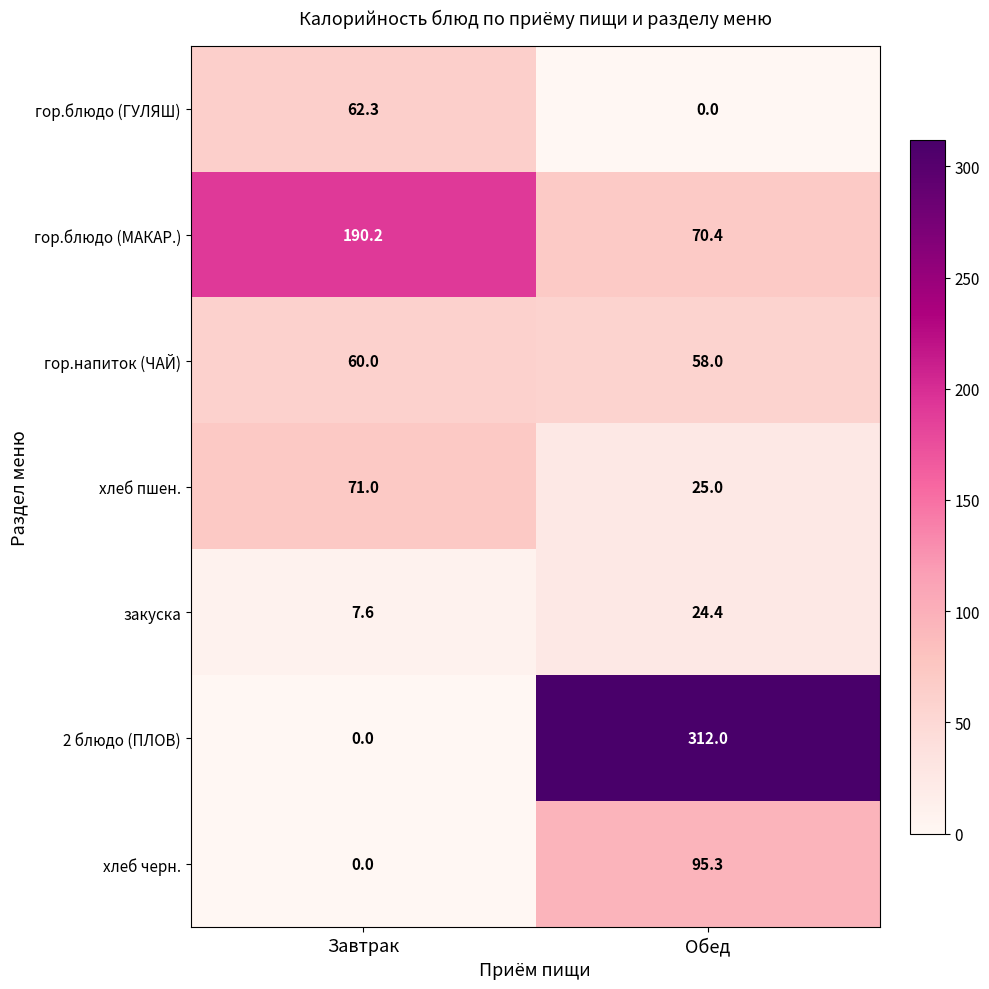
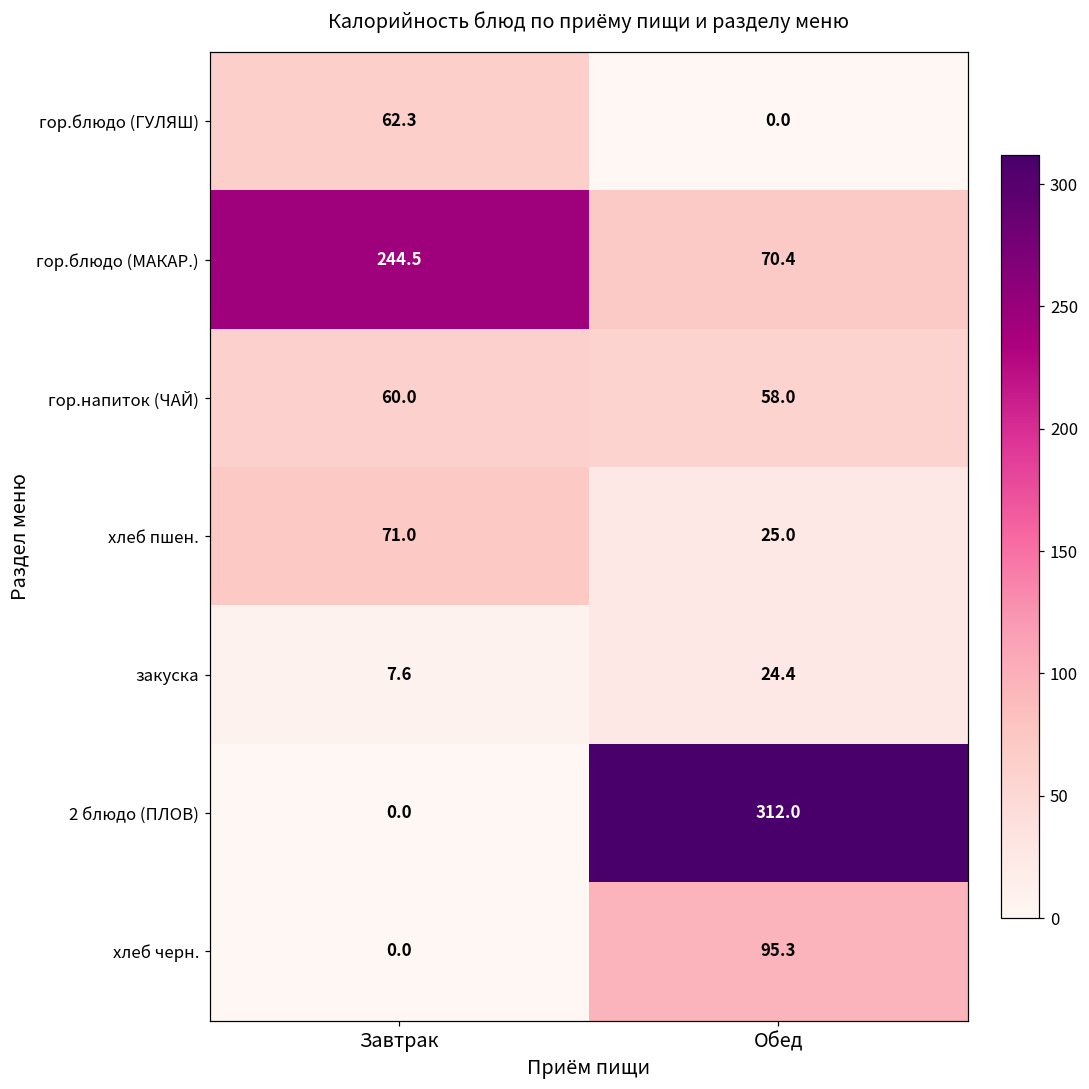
гор.блюдо (МАКАР.), Завтрак: 190.2 -> 244.5
